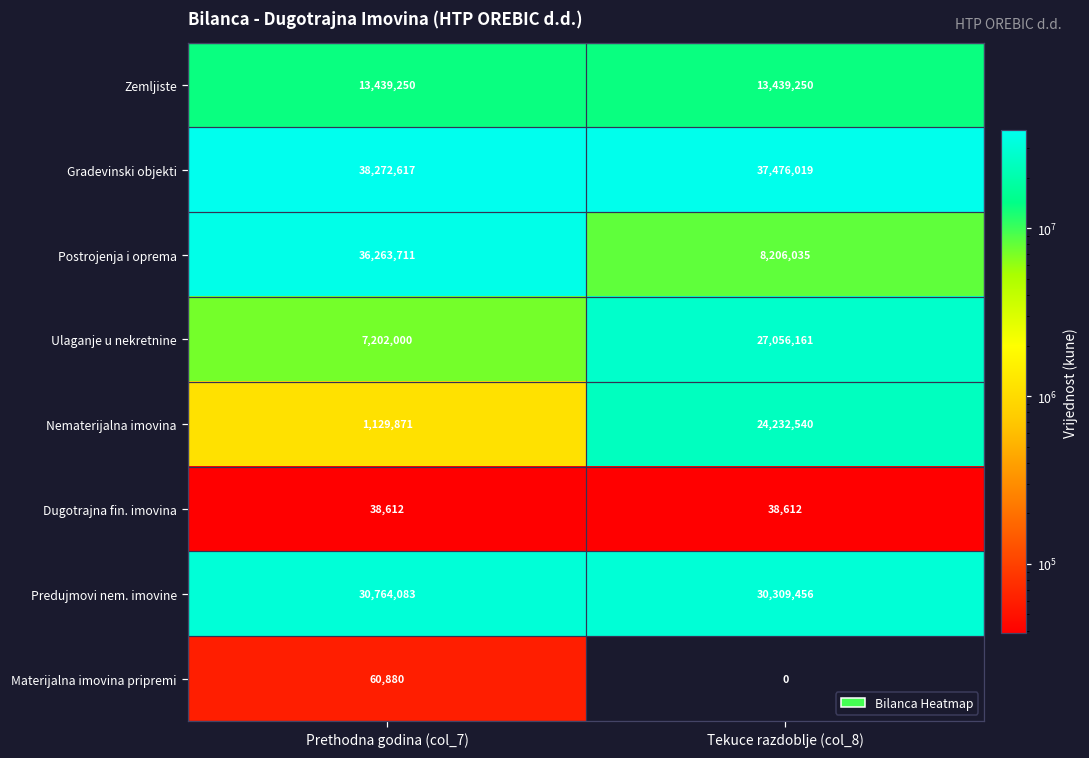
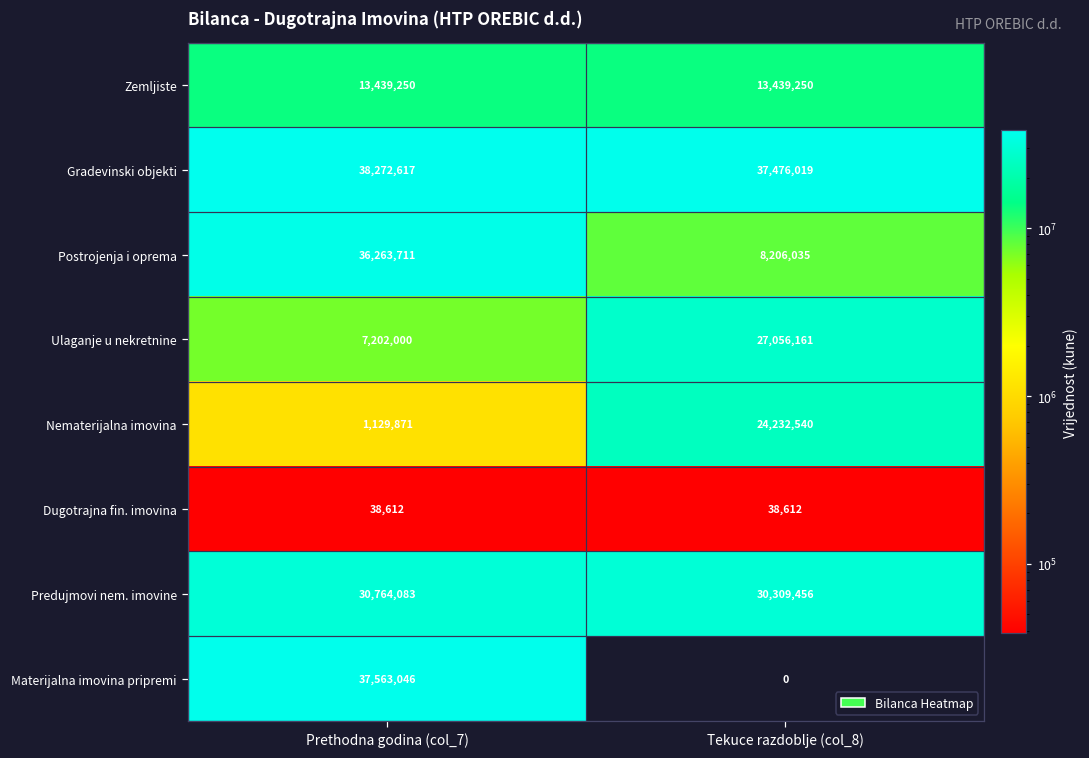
Materijalna imovina pripremi, Prethodna godina (col_7): 60,880 -> 37,563,046
